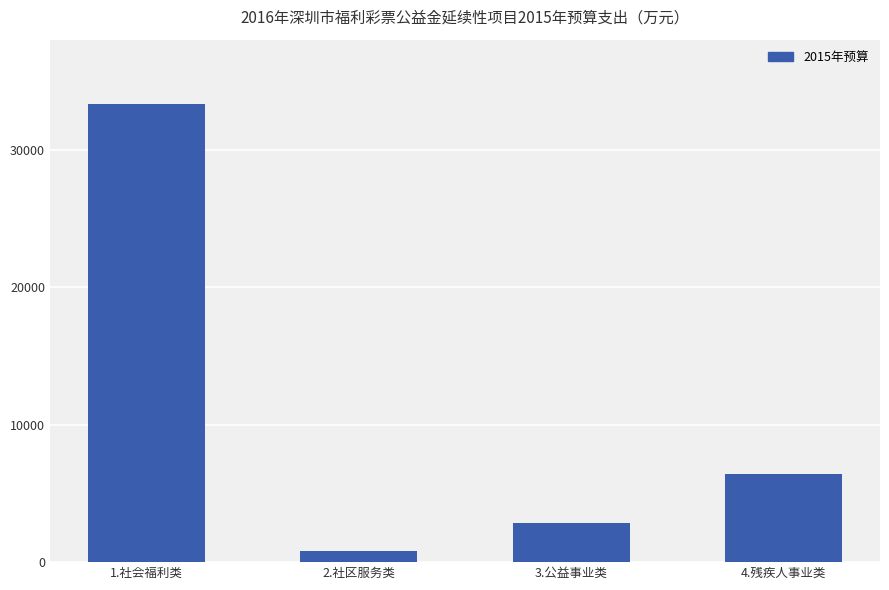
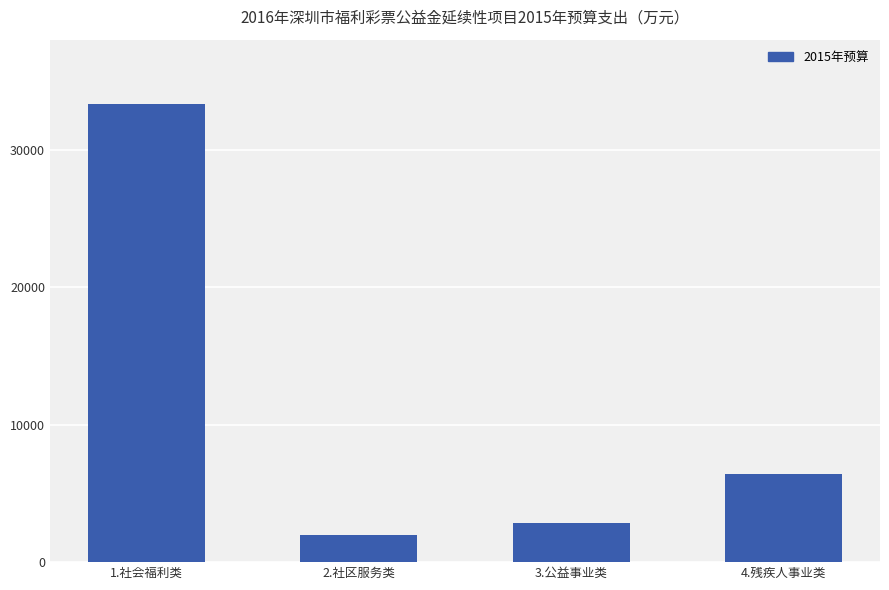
2.社区服务类: 800 -> 1900
